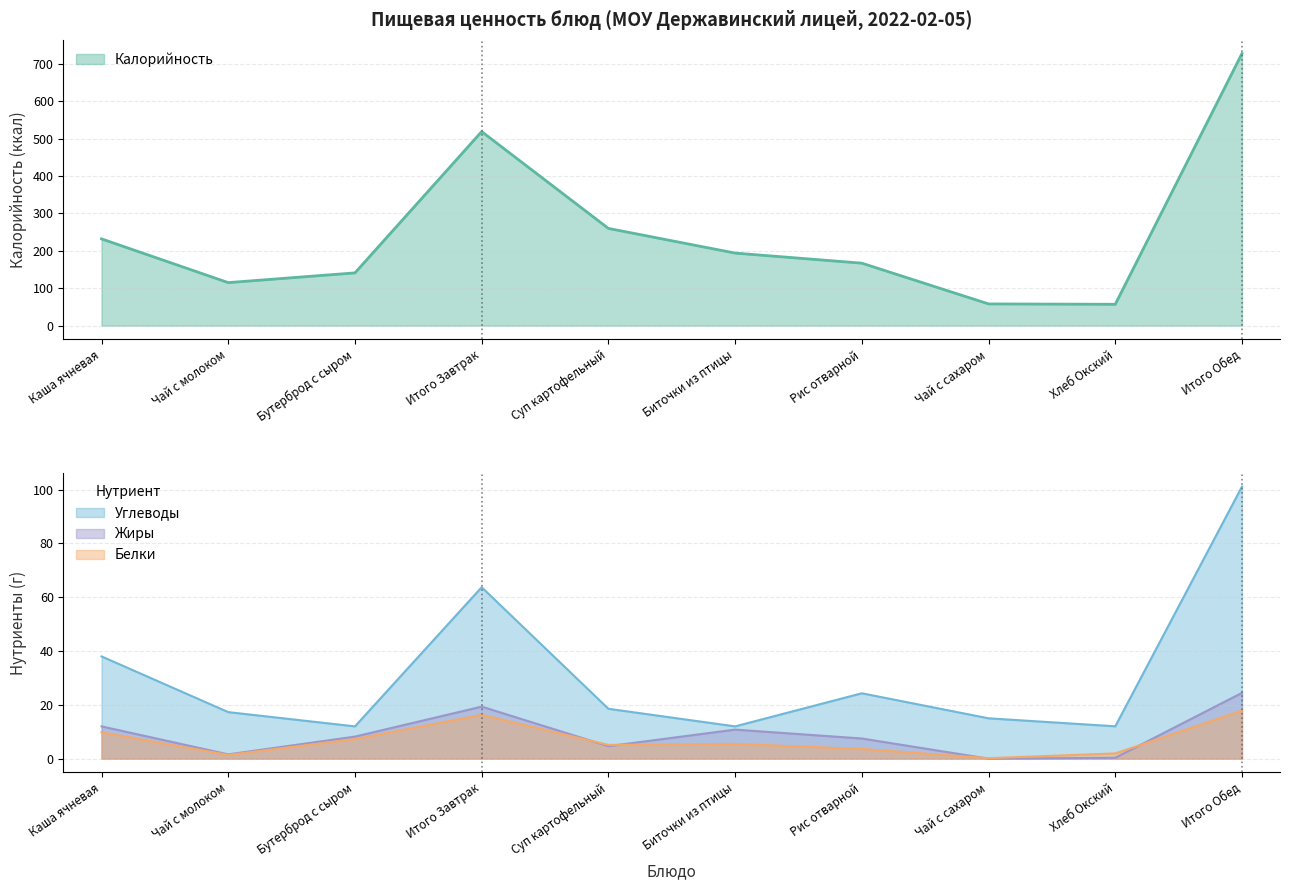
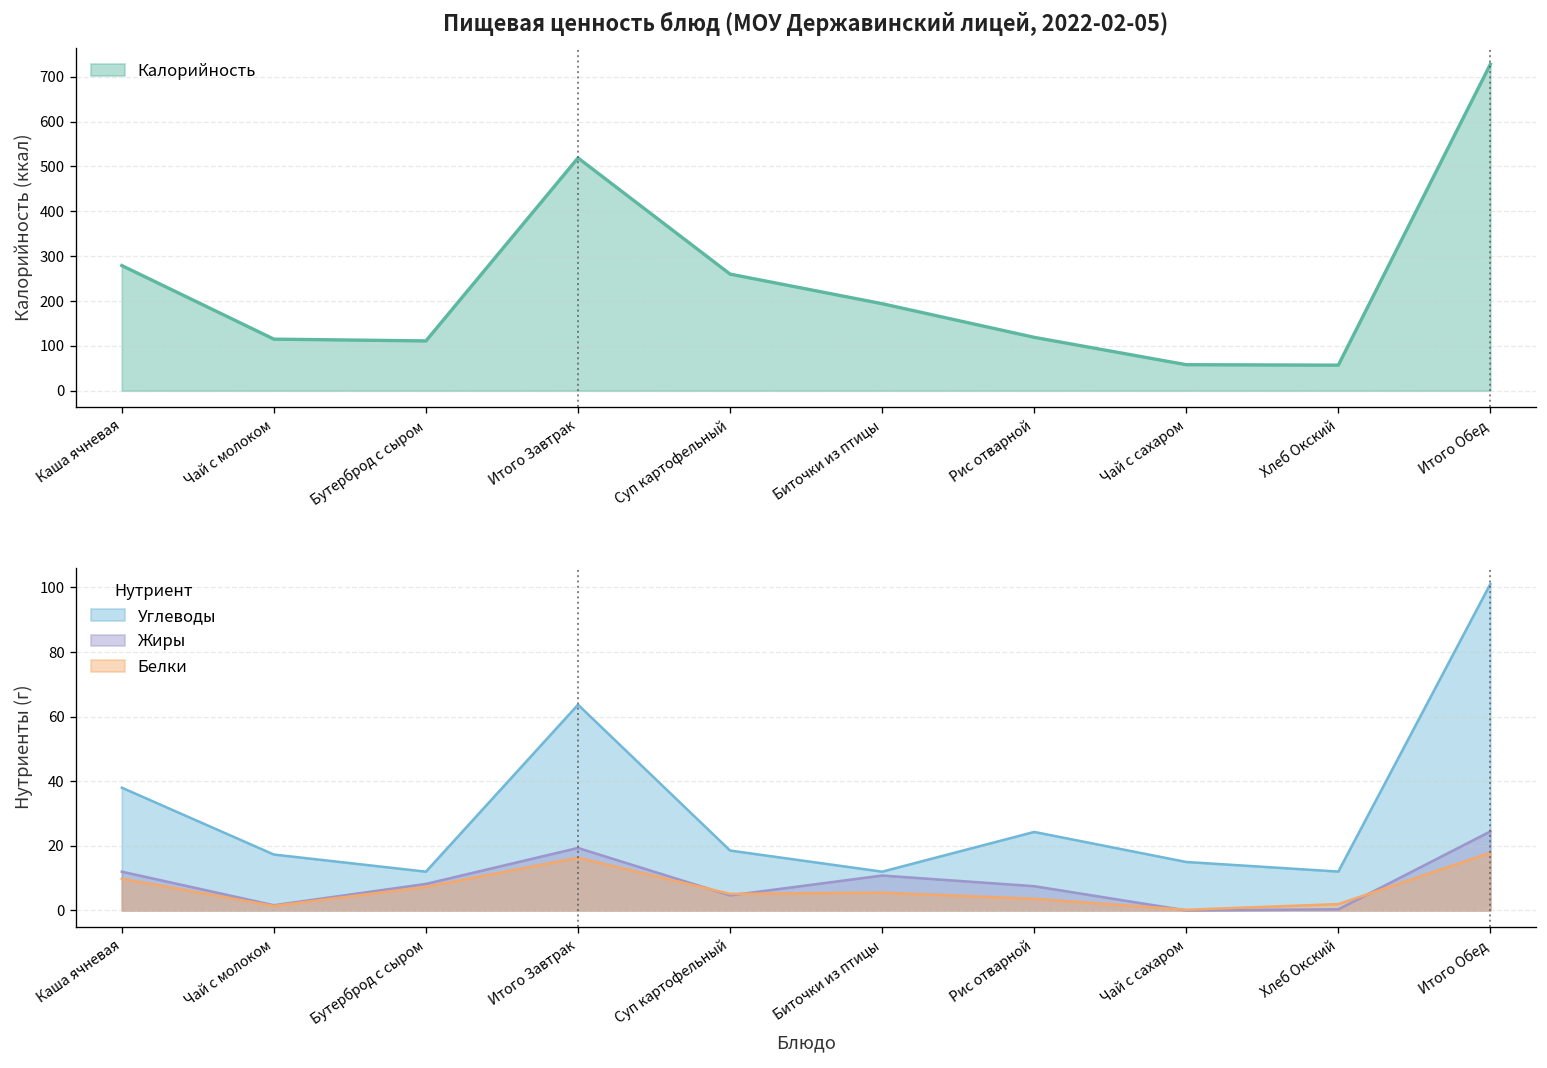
Пищевая ценность блюд (МОУ Державинский лицей, 2022-02-05), Каша ячневая: 230 -> 280
Пищевая ценность блюд (МОУ Державинский лицей, 2022-02-05), Бутерброд с сыром: 140 -> 110
Пищевая ценность блюд (МОУ Державинский лицей, 2022-02-05), Рис отварной: 170 -> 120
